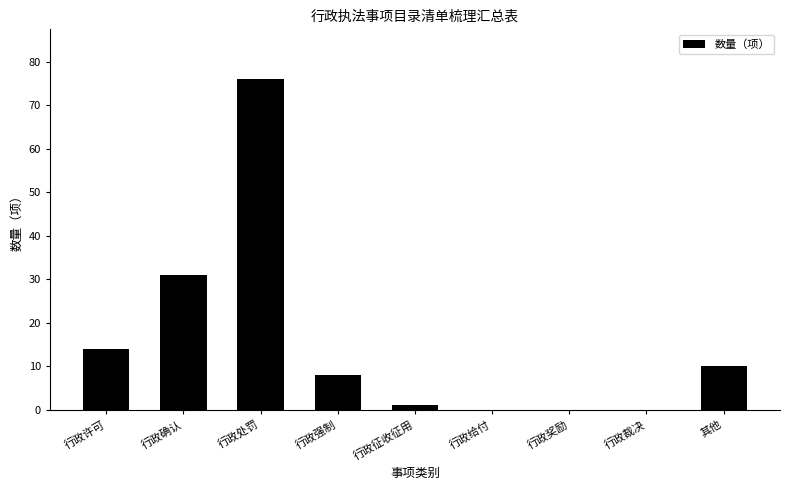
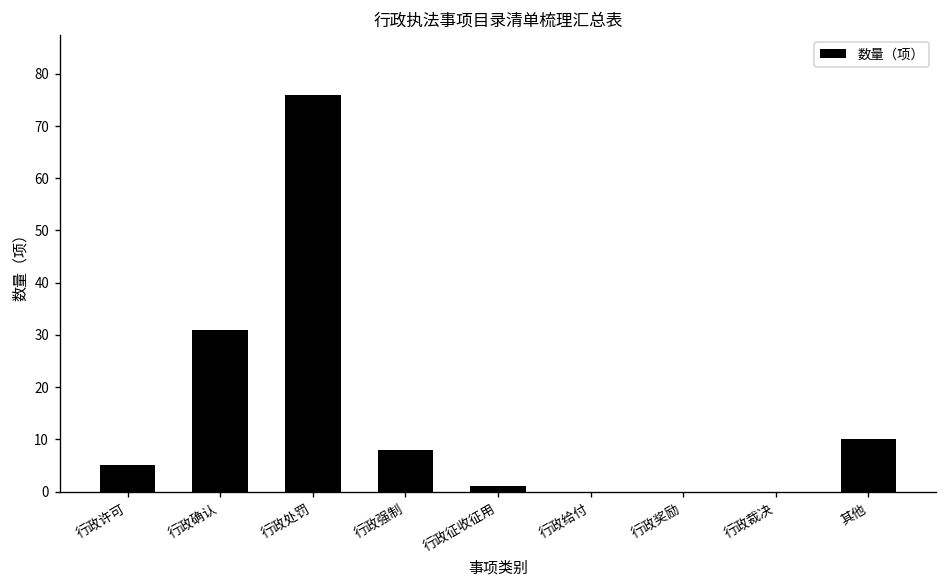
行政许可: 14 -> 5
